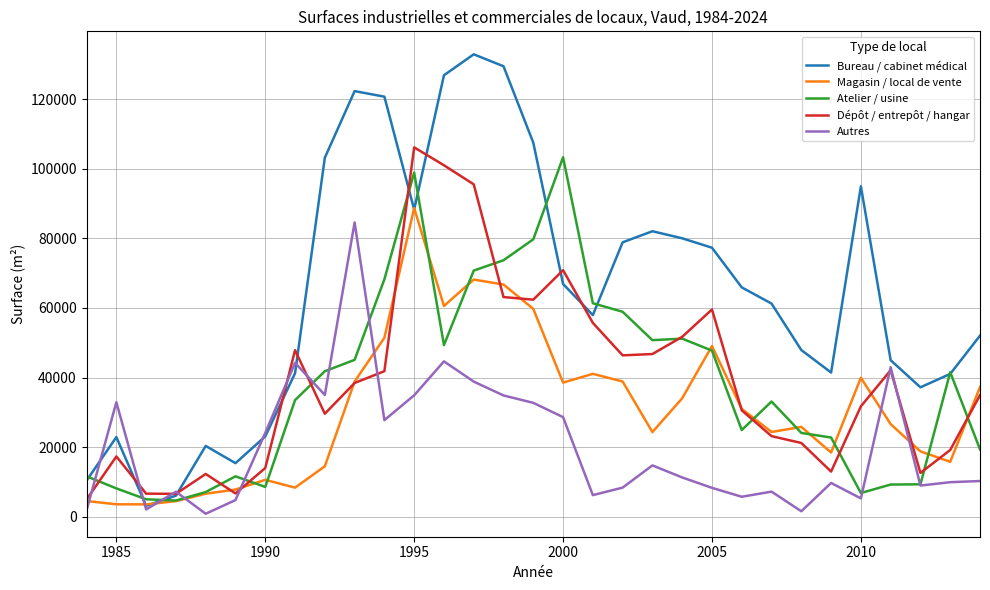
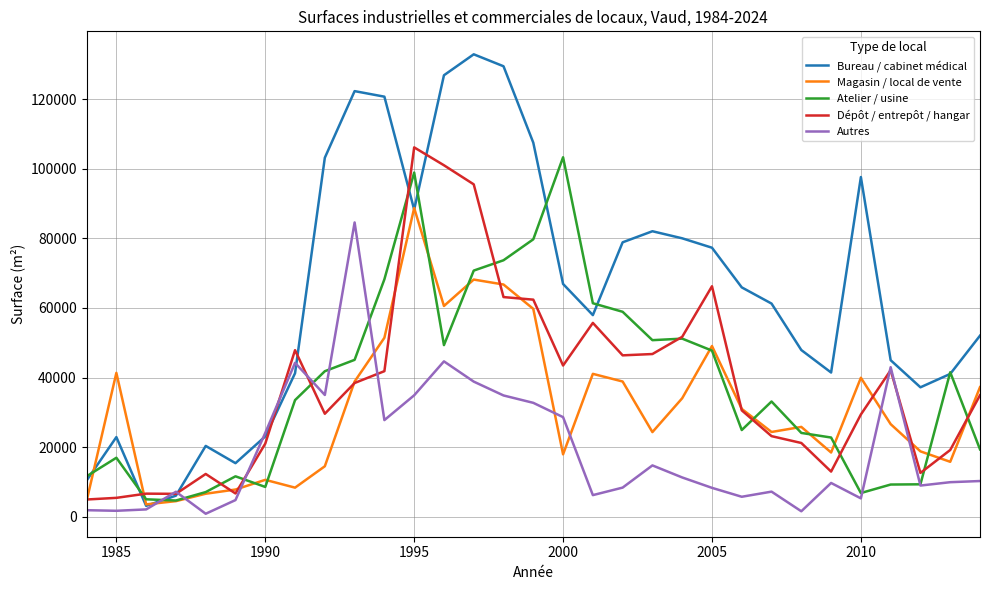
Magasin / local de vente, 1985: 4000 -> 41000
Atelier / usine, 1985: 8000 -> 17000
Dépôt / entrepôt / hangar, 1985: 17000 -> 5000
Autres, 1985: 33000 -> 2000
Dépôt / entrepôt / hangar, 1990: 14000 -> 21000
Magasin / local de vente, 2000: 39000 -> 18000
Dépôt / entrepôt / hangar, 2000: 71000 -> 43000
Dépôt / entrepôt / hangar, 2005: 60000 -> 66000
Bureau / cabinet médical, 2010: 95000 -> 98000
Dépôt / entrepôt / hangar, 2010: 32000 -> 29000
